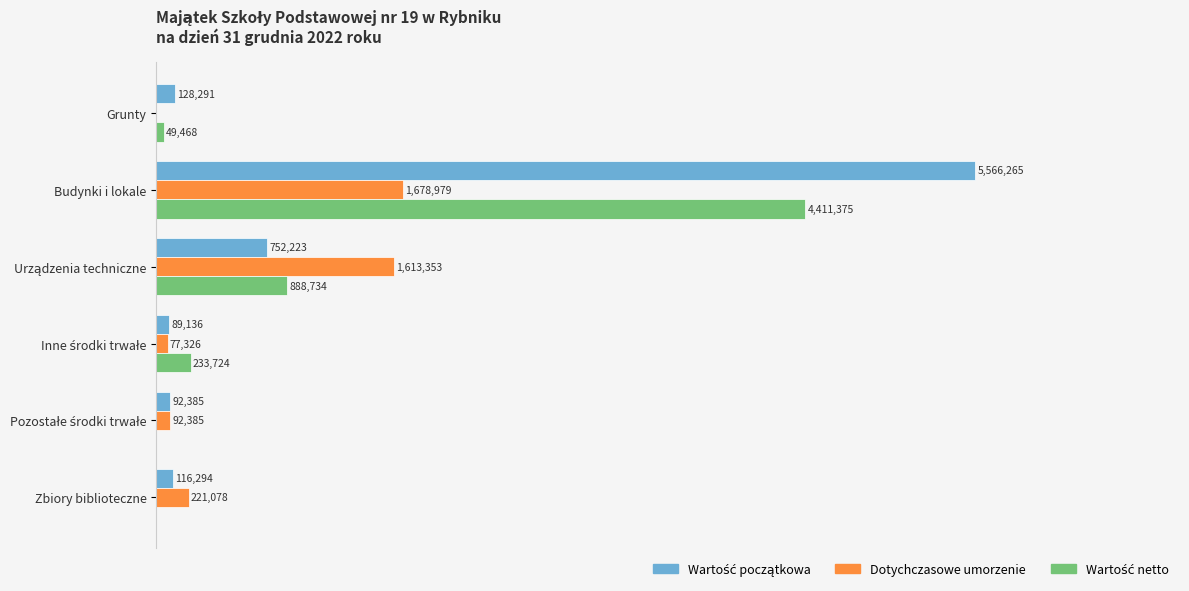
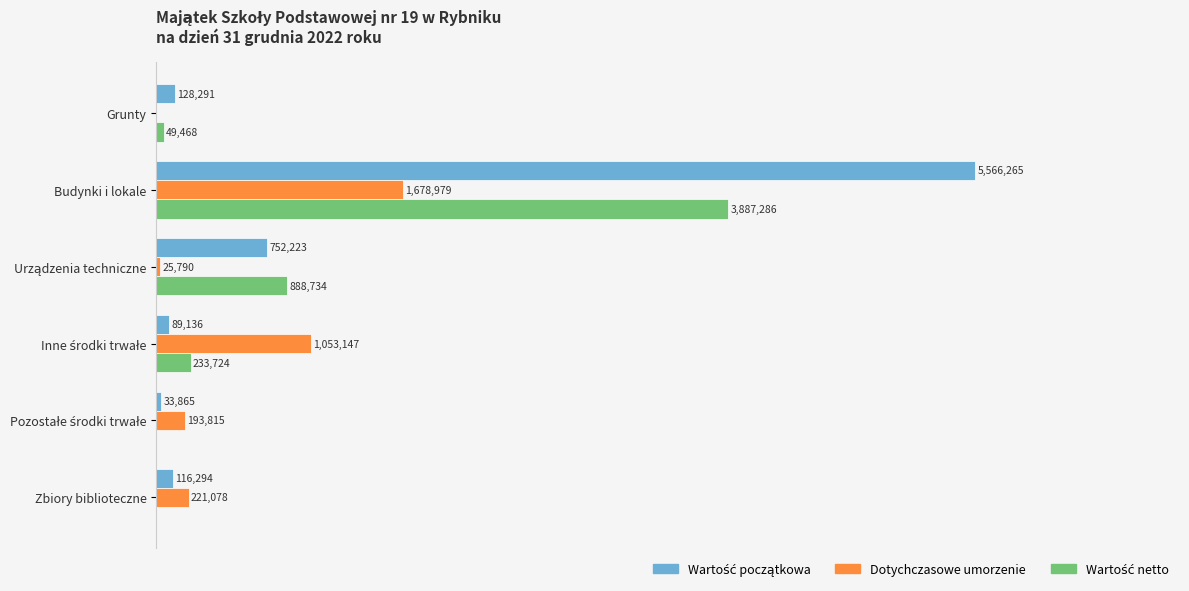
Wartość netto, Budynki i lokale: 4,411,375 -> 3,887,286
Dotychczasowe umorzenie, Urządzenia techniczne: 1,613,353 -> 25,790
Dotychczasowe umorzenie, Inne środki trwałe: 77,326 -> 1,053,147
Wartość początkowa, Pozostałe środki trwałe: 92,385 -> 33,865
Dotychczasowe umorzenie, Pozostałe środki trwałe: 92,385 -> 193,815
